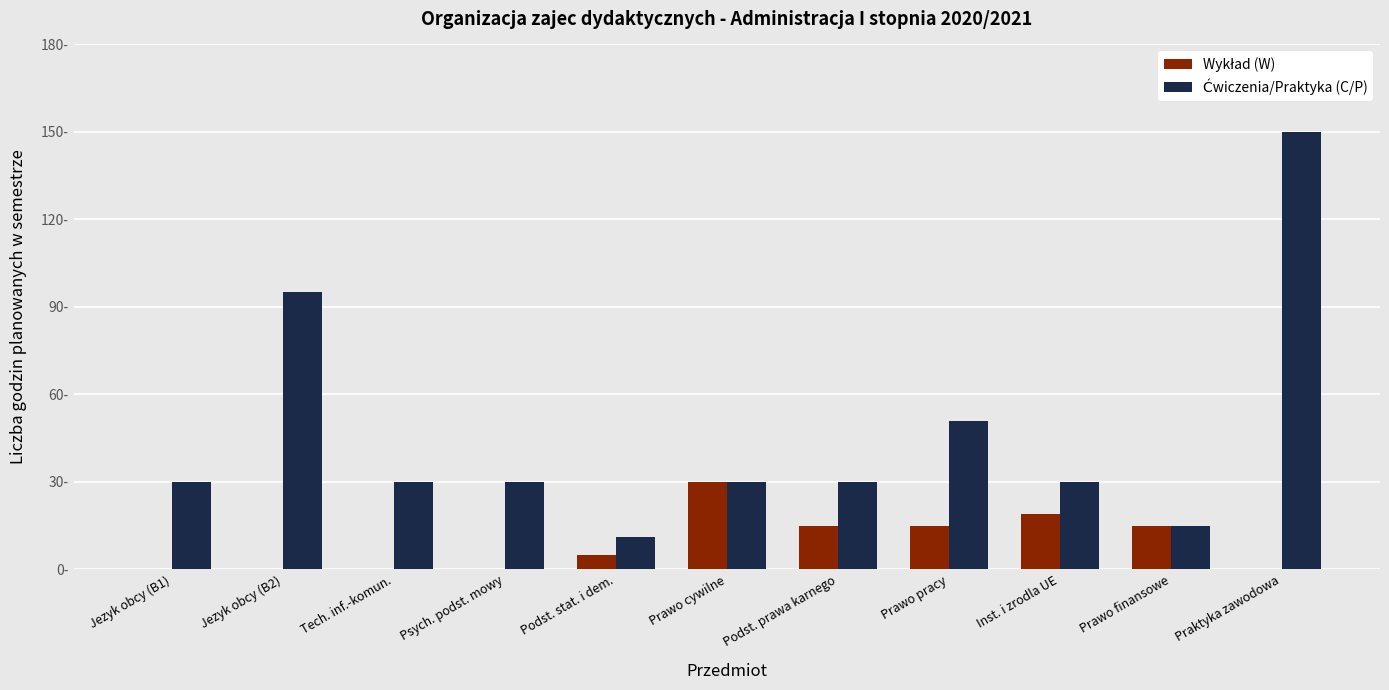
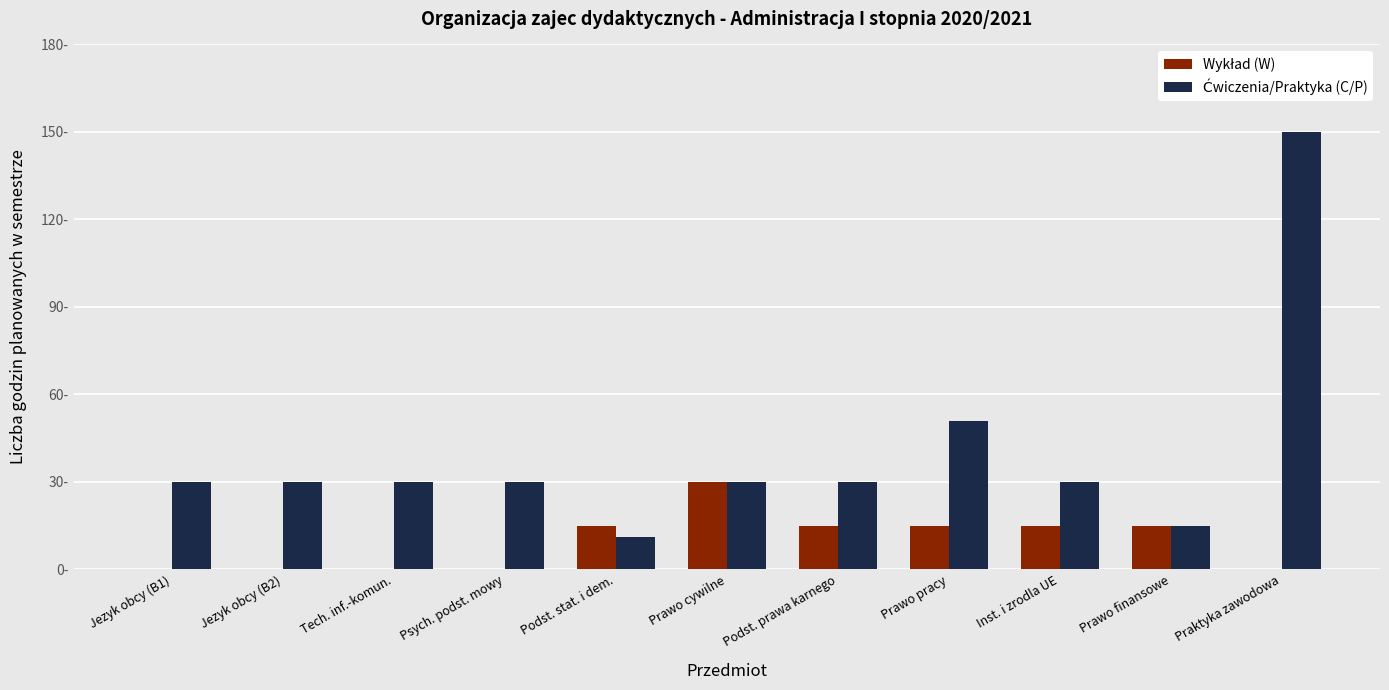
Ćwiczenia/Praktyka (C/P), Jezyk obcy (B2): 95- -> 30-
Wykład (W), Podst. stat. i dem.: 5- -> 15-
Wykład (W), Inst. i zrodla UE: 19- -> 15-
